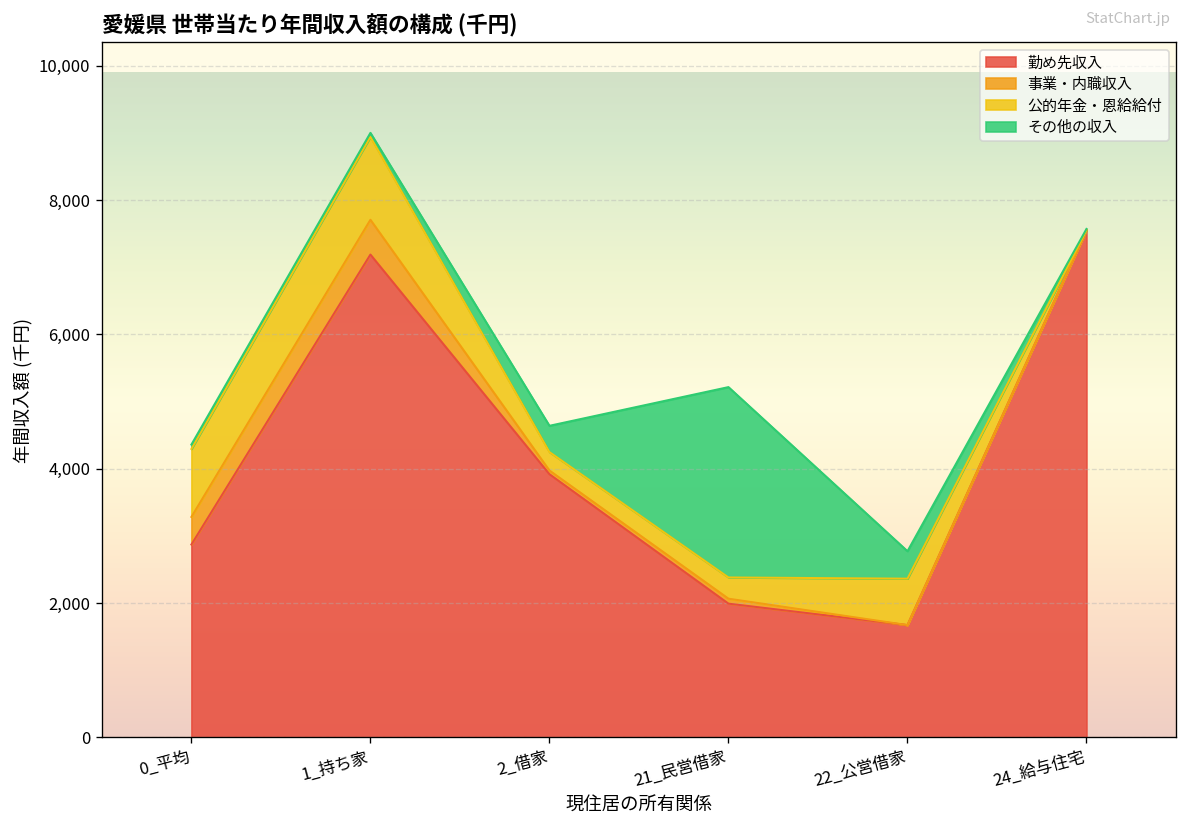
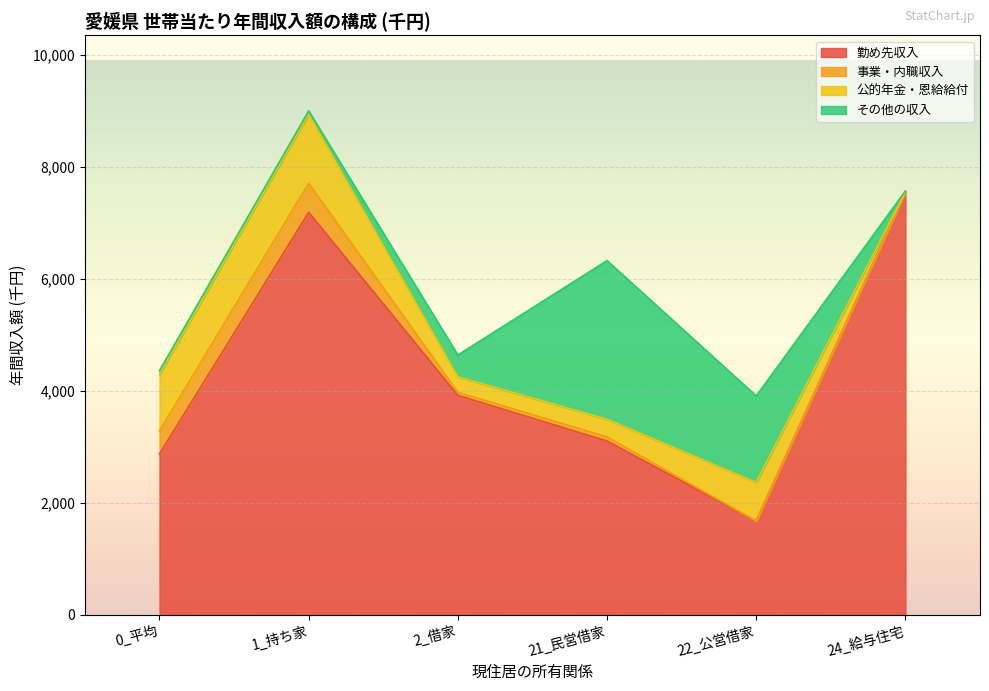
勤め先収入, 21_民営借家: 2,000 -> 3,100
その他の収入, 22_公営借家: 400 -> 1,500
